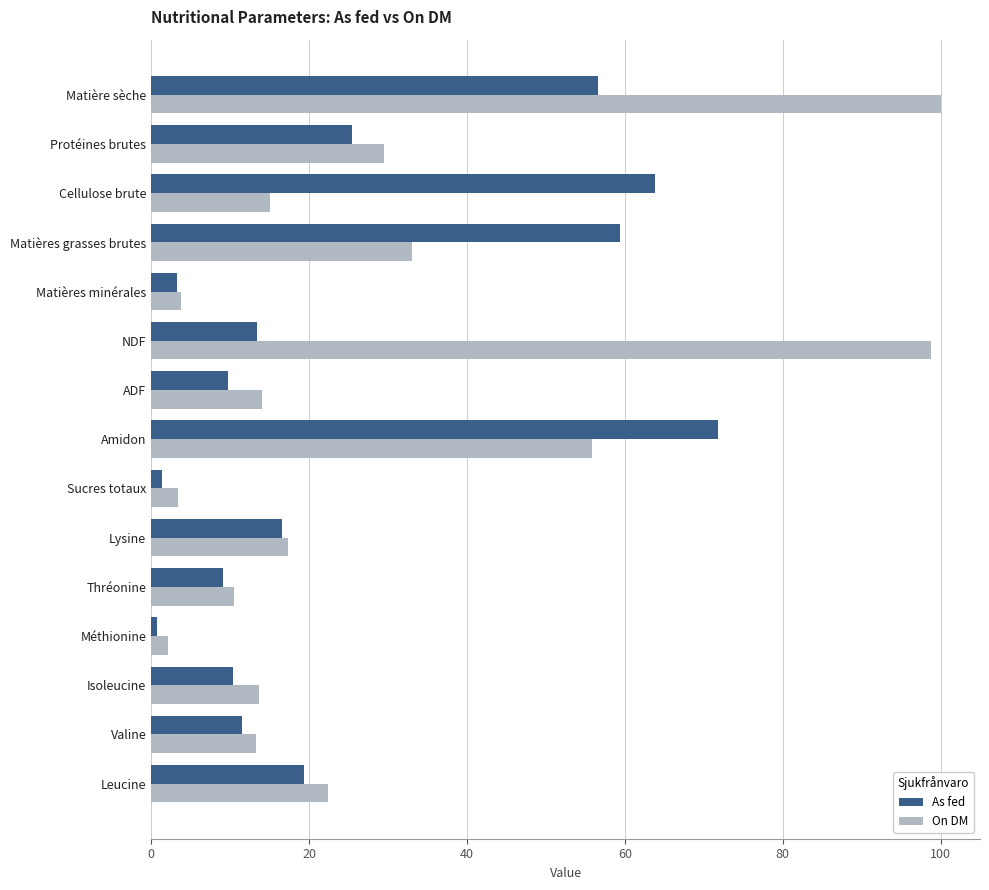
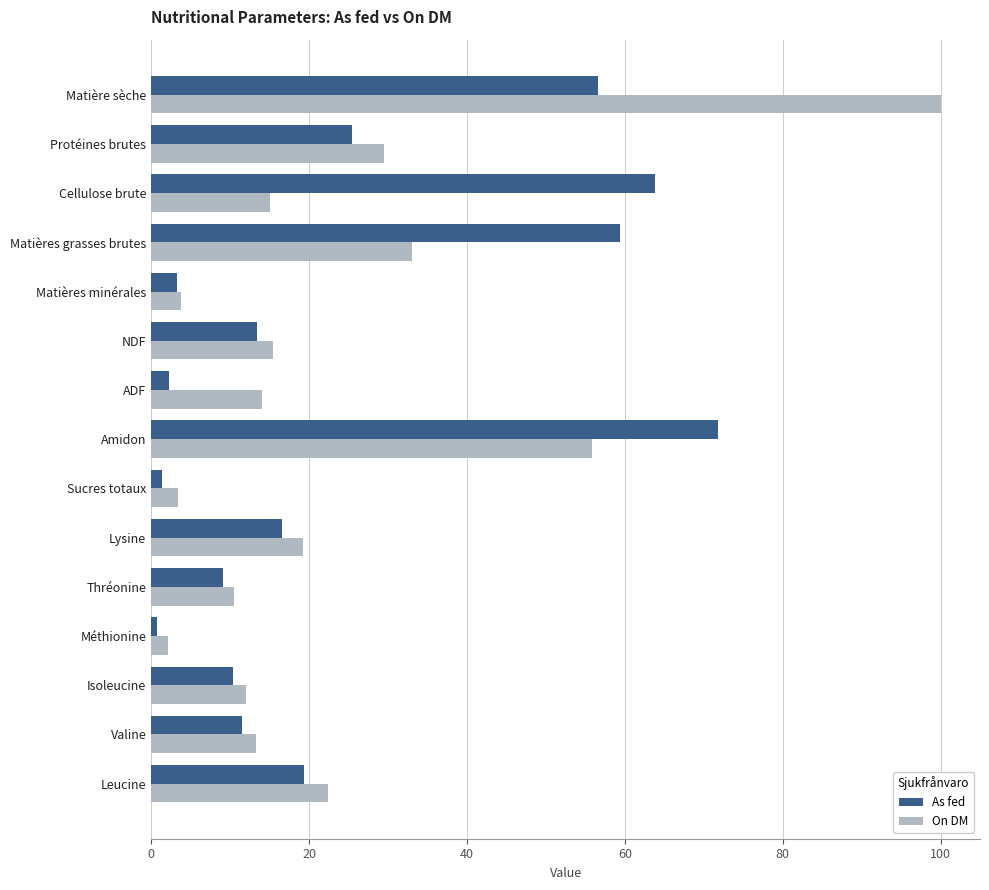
On DM, NDF: 99 -> 16
As fed, ADF: 10 -> 2
On DM, Lysine: 17 -> 19
On DM, Isoleucine: 14 -> 12
